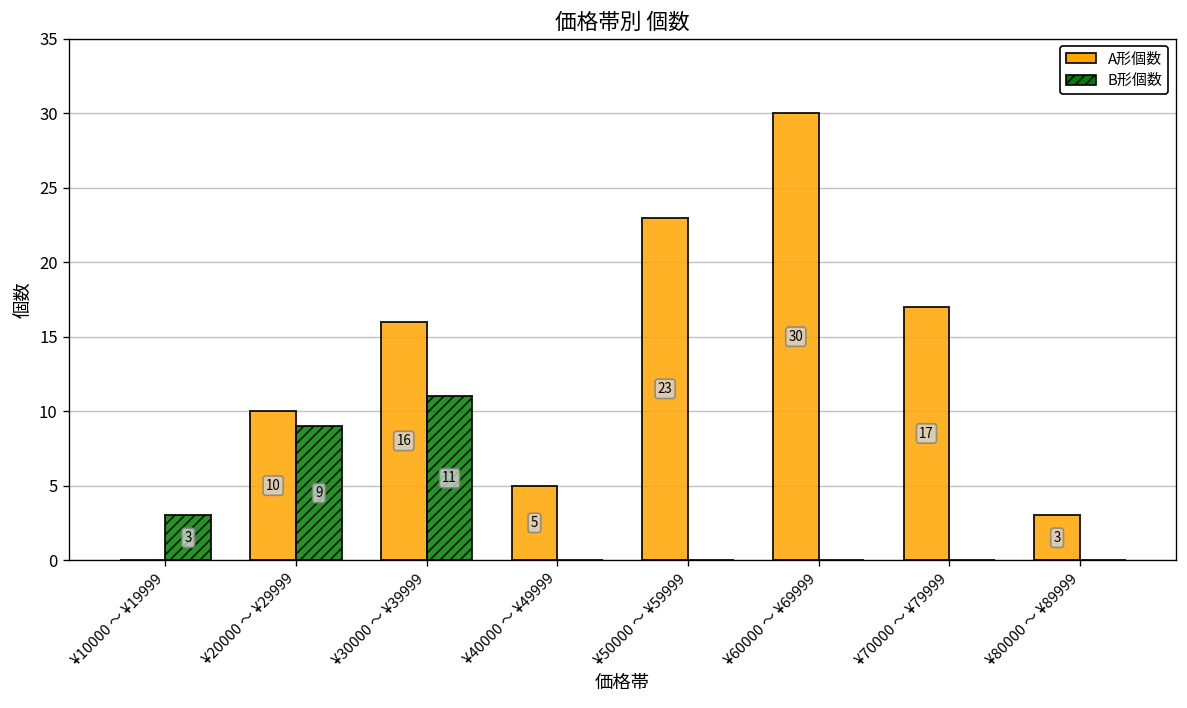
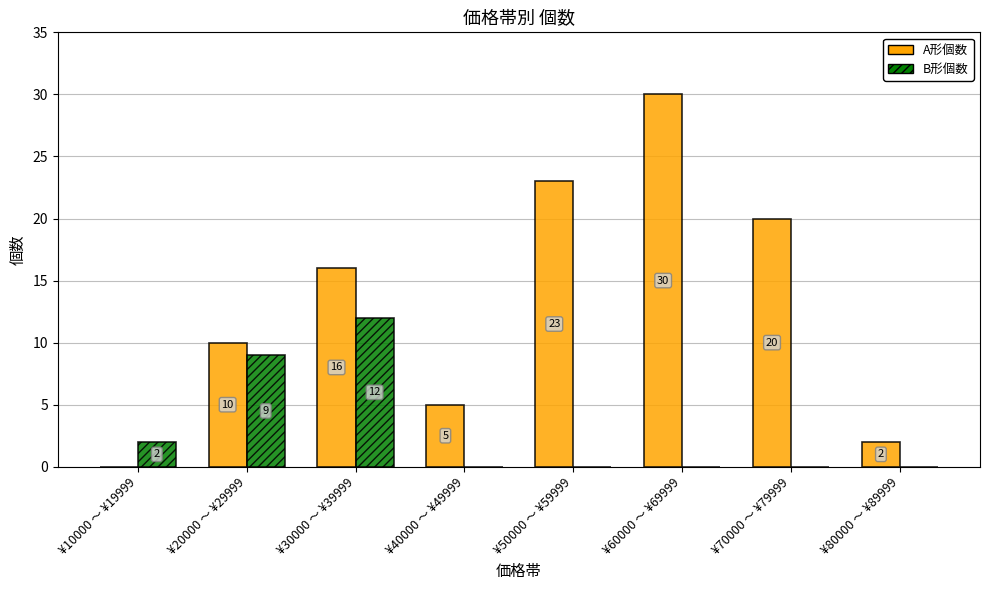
B形個数, ¥10000 〜 ¥19999: 3 -> 2
B形個数, ¥30000 〜 ¥39999: 11 -> 12
A形個数, ¥70000 〜 ¥79999: 17 -> 20
A形個数, ¥80000 〜 ¥89999: 3 -> 2
